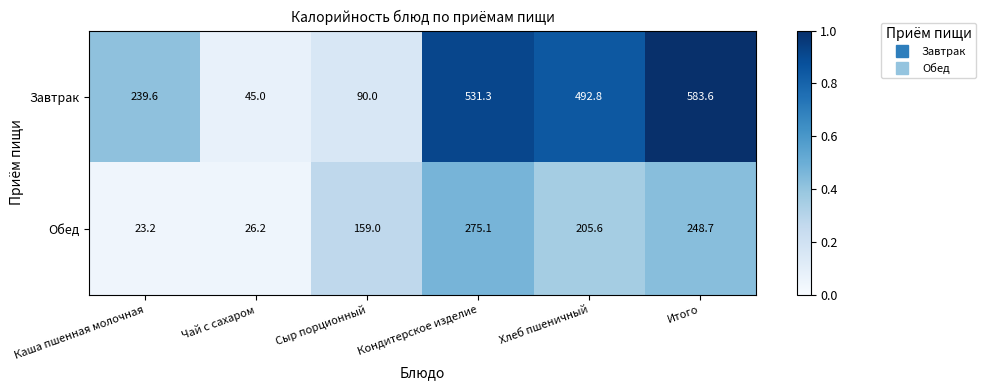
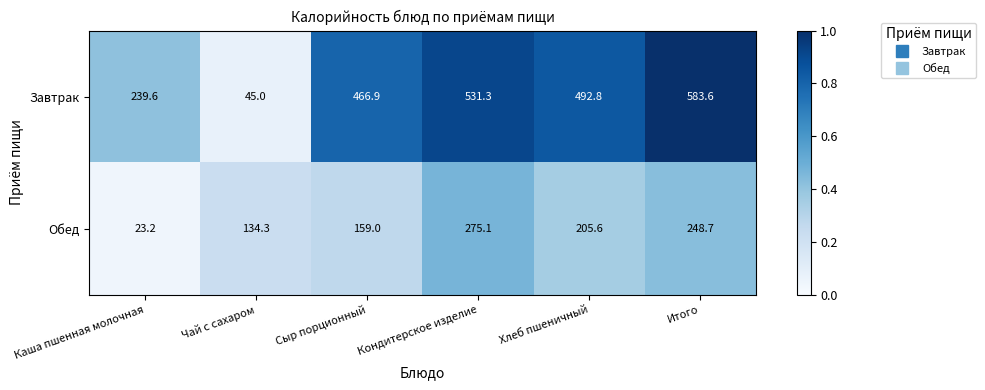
Завтрак, Сыр порционный: 90.0 -> 466.9
Обед, Чай с сахаром: 26.2 -> 134.3
